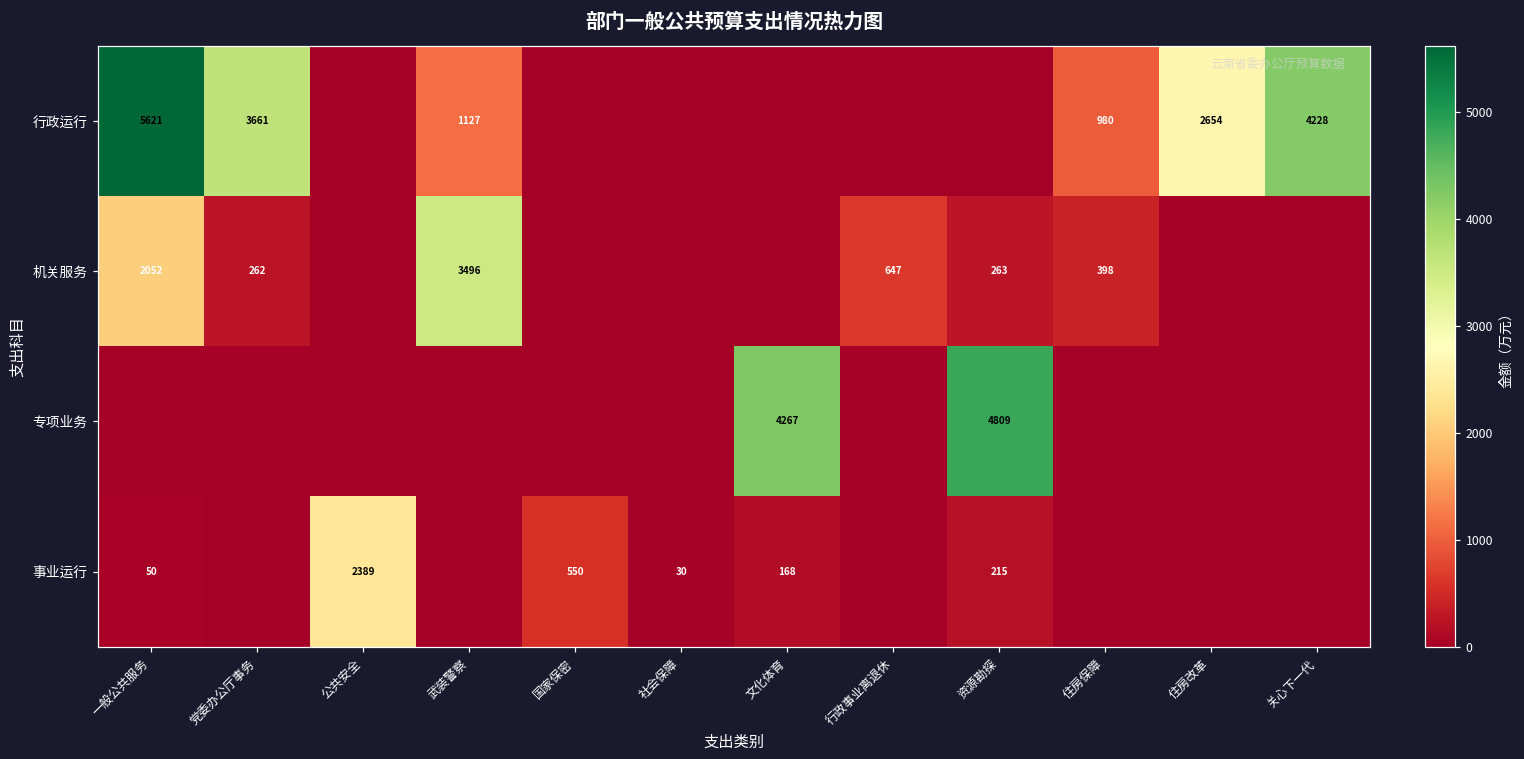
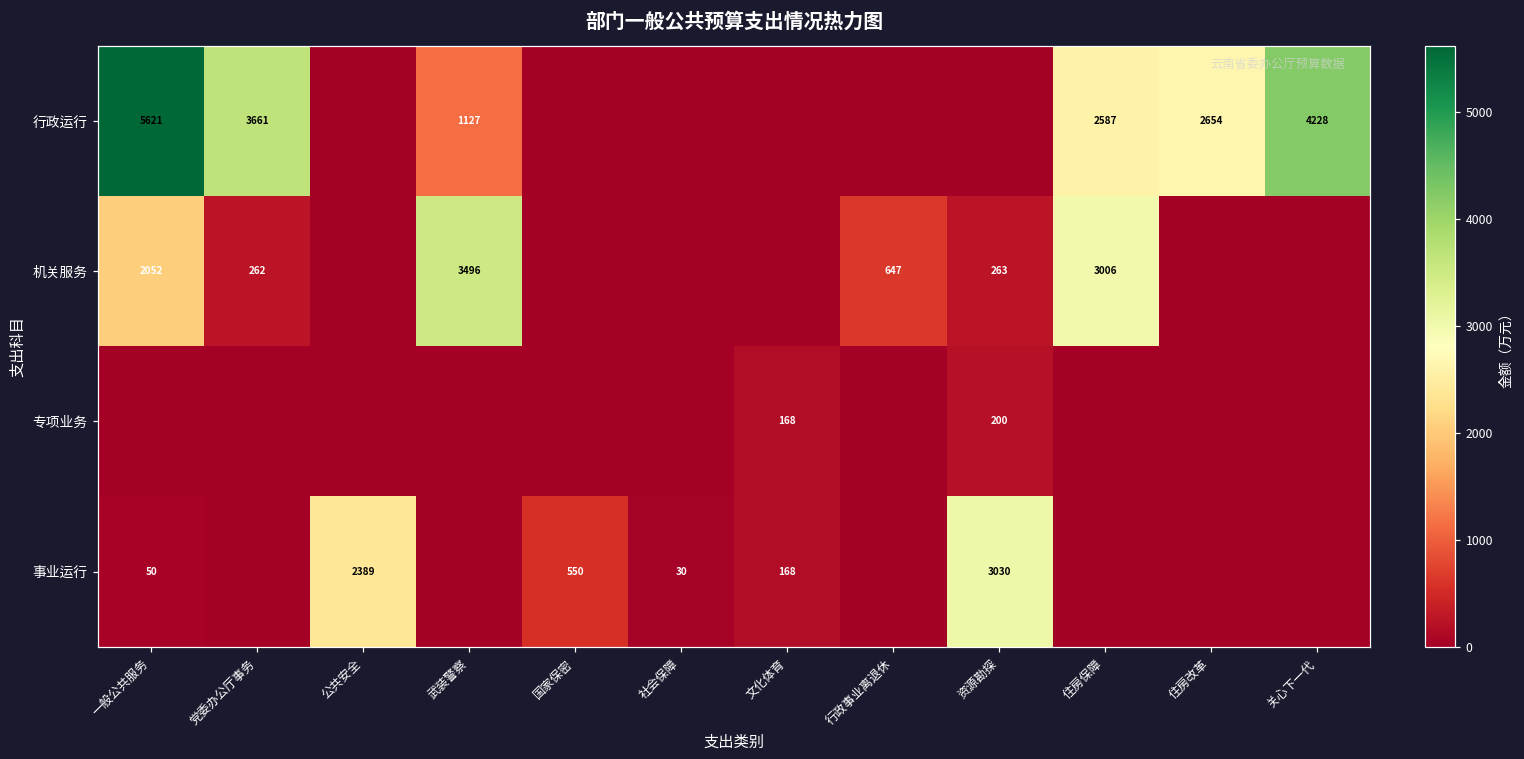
行政运行, 住房保障: 980 -> 2587
机关服务, 住房保障: 398 -> 3006
专项业务, 文化体育: 4267 -> 168
专项业务, 资源勘探: 4809 -> 200
事业运行, 资源勘探: 215 -> 3030
